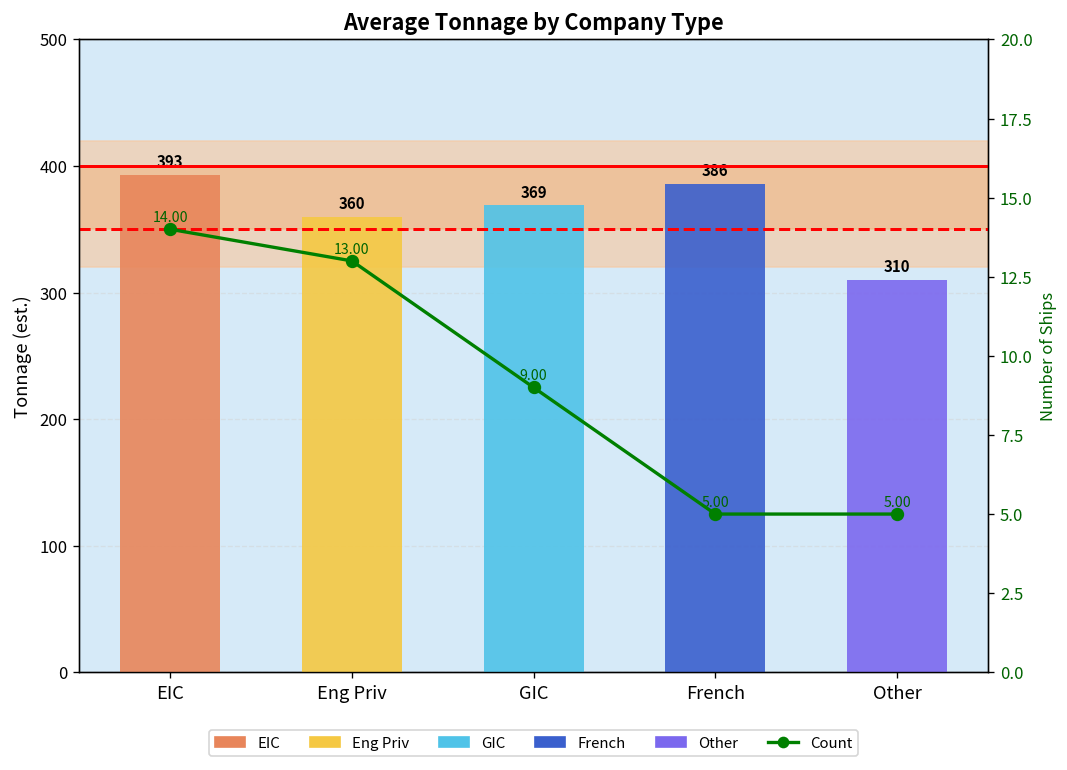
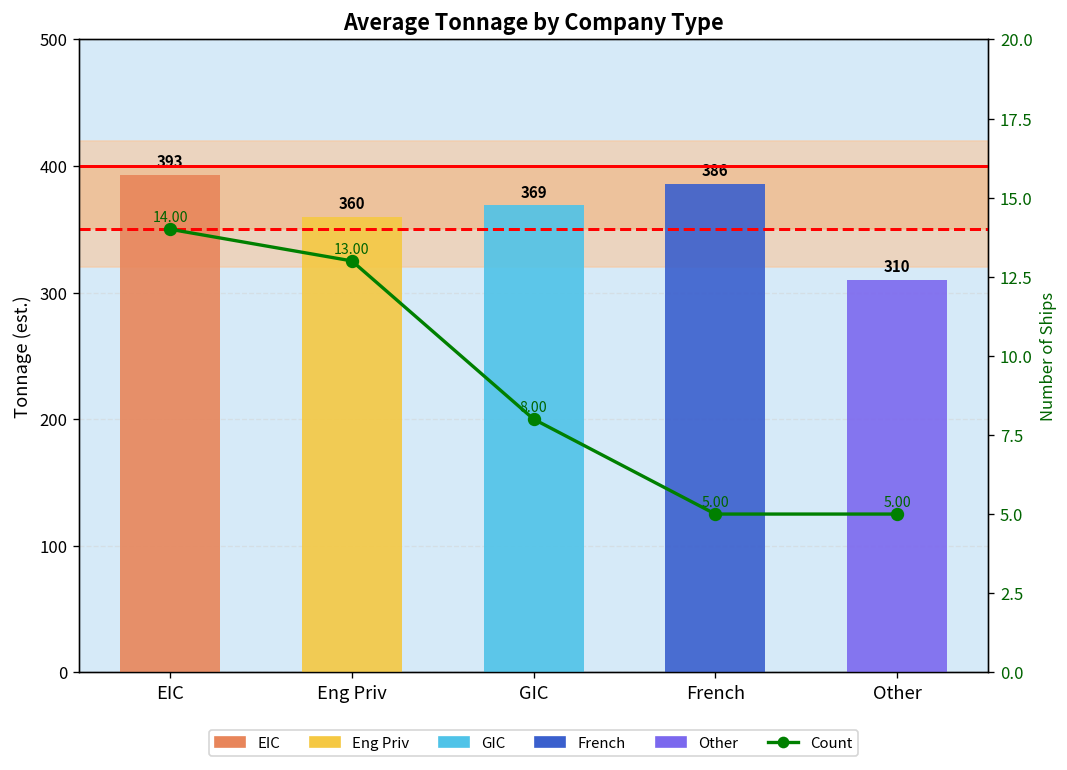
Count, GIC: 9.00 -> 8.00
